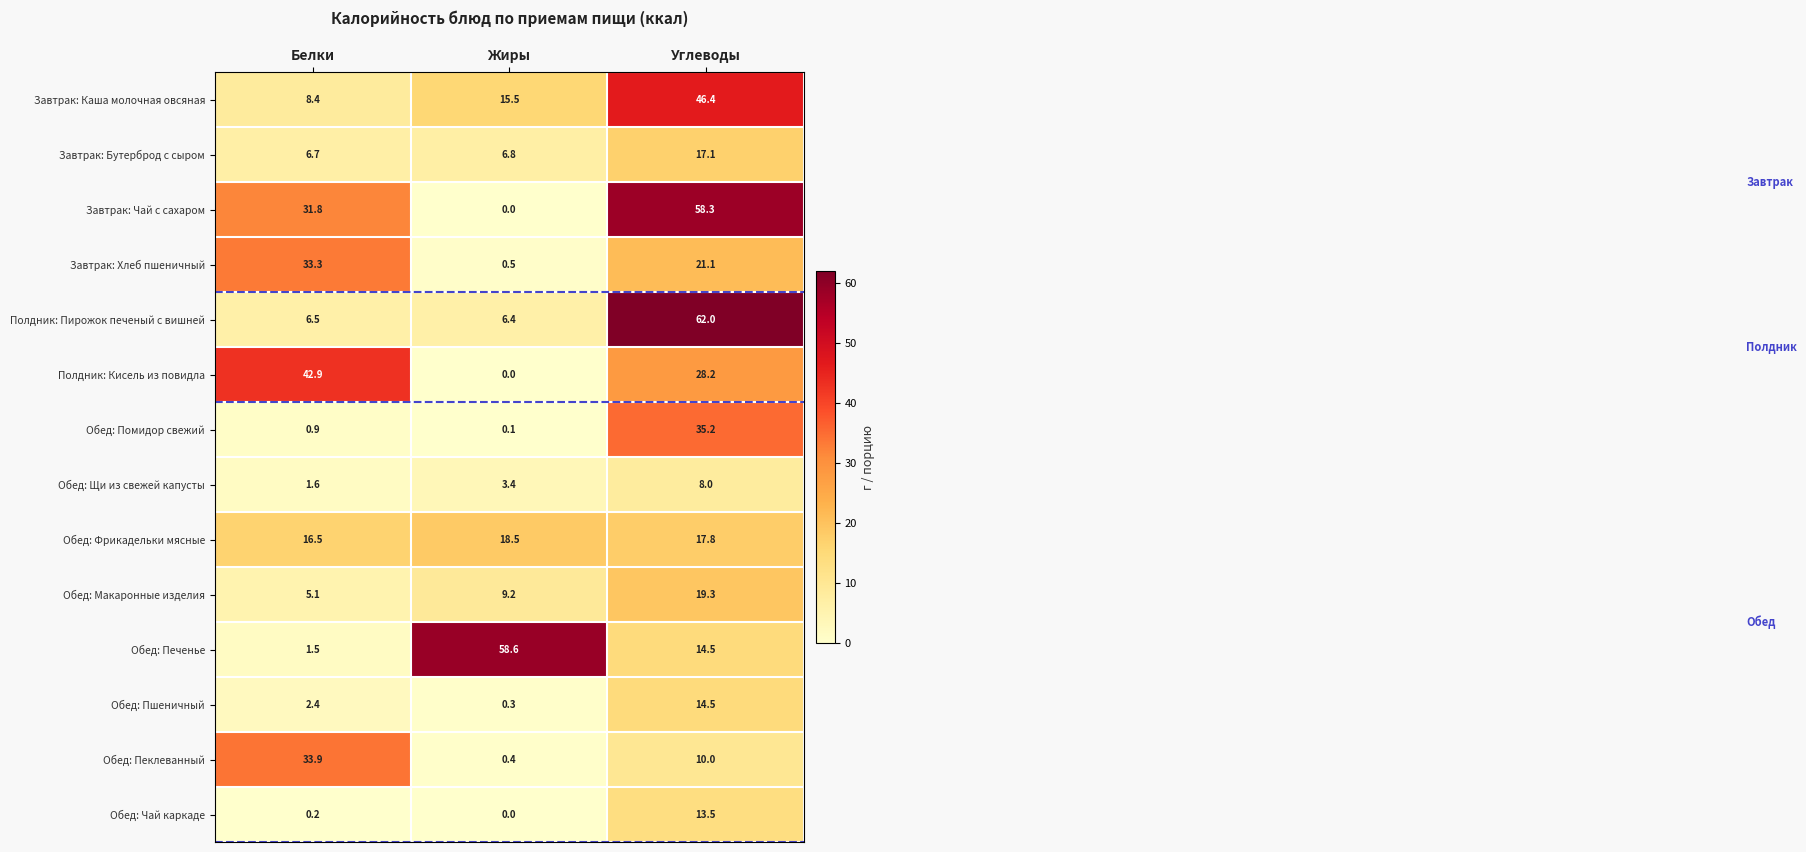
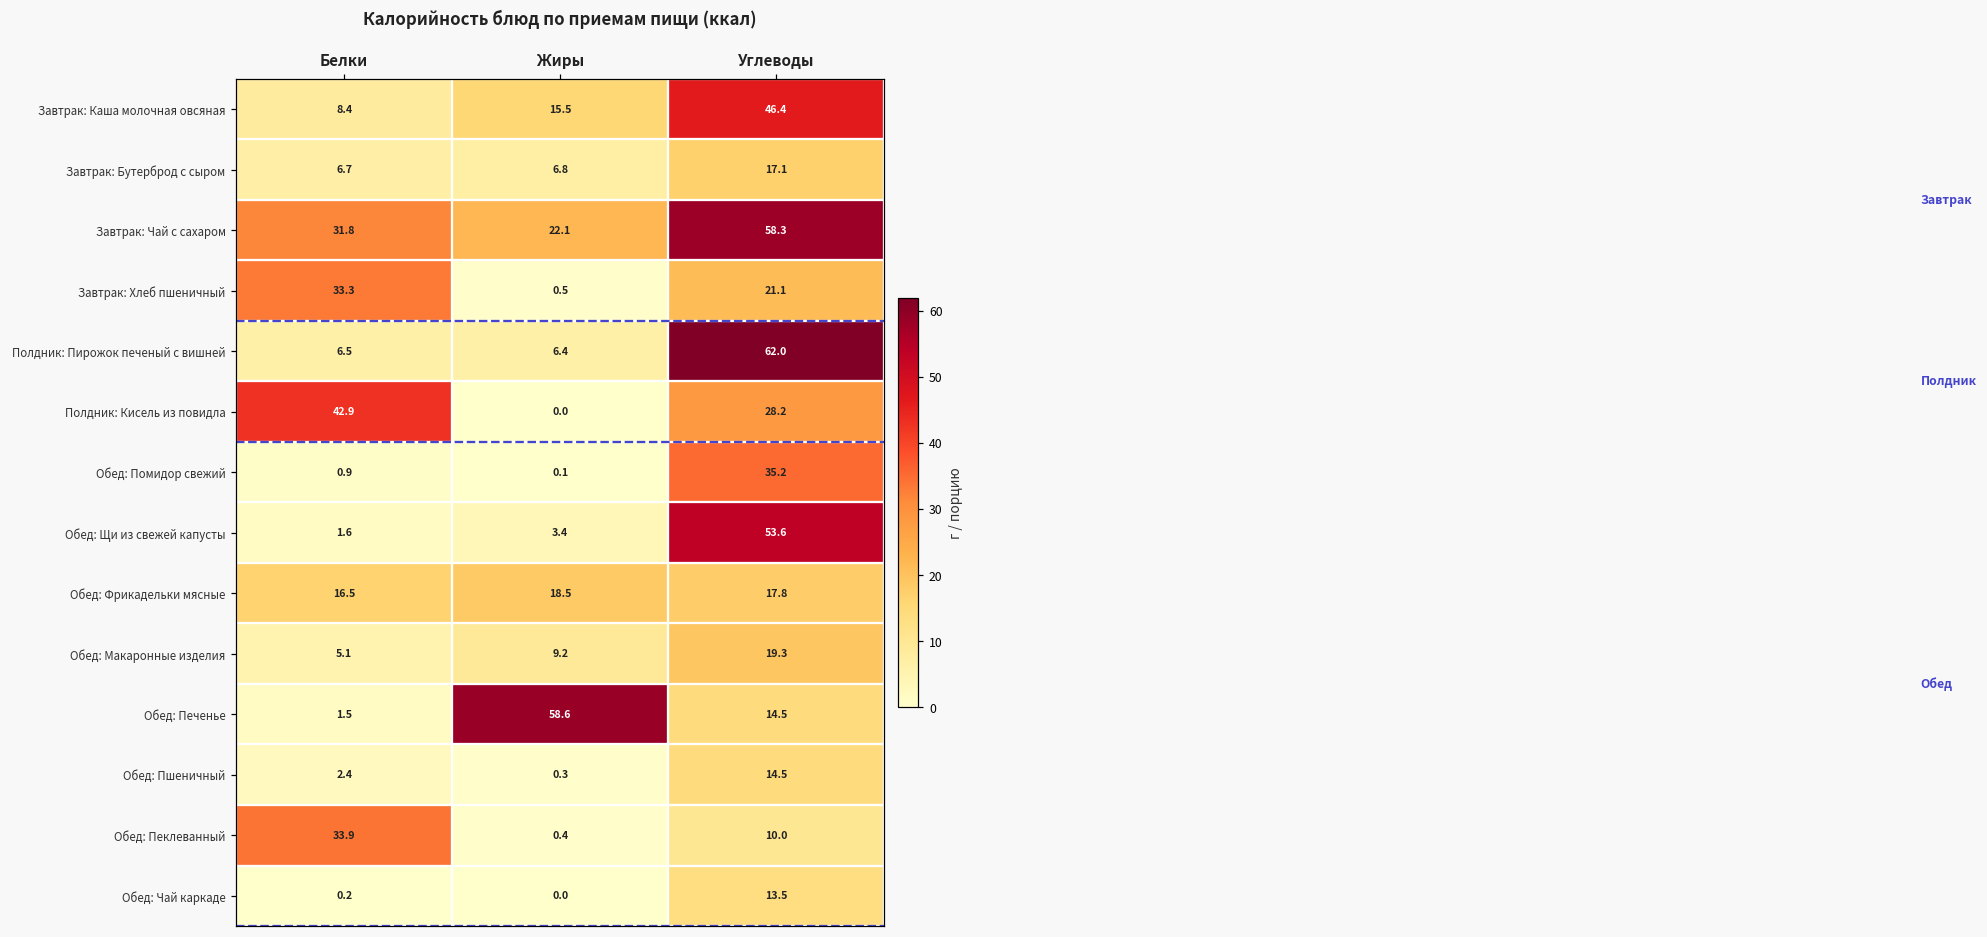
Завтрак: Чай с сахаром, Жиры: 0.0 -> 22.1
Обед: Щи из свежей капусты, Углеводы: 8.0 -> 53.6
